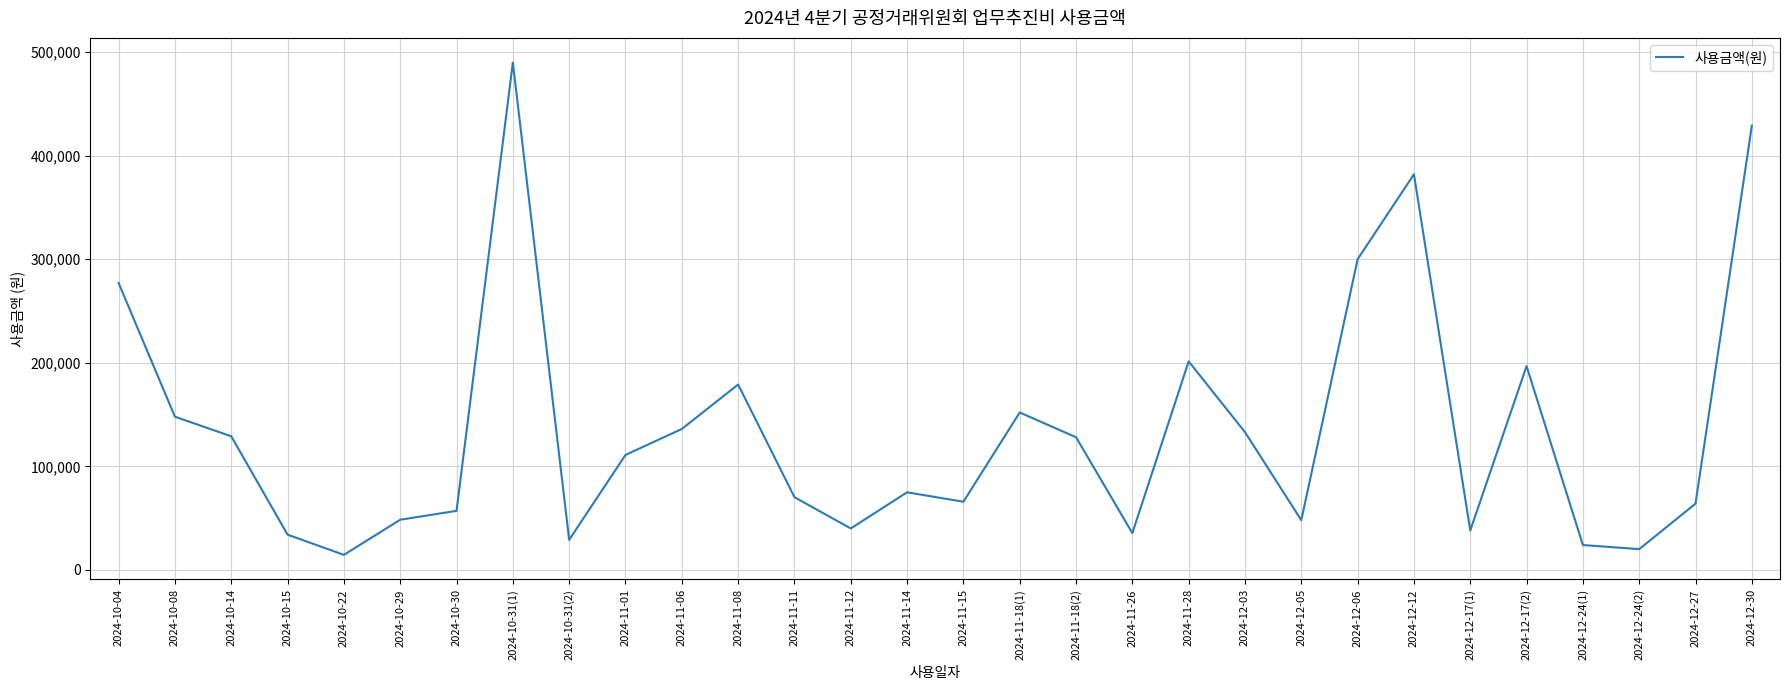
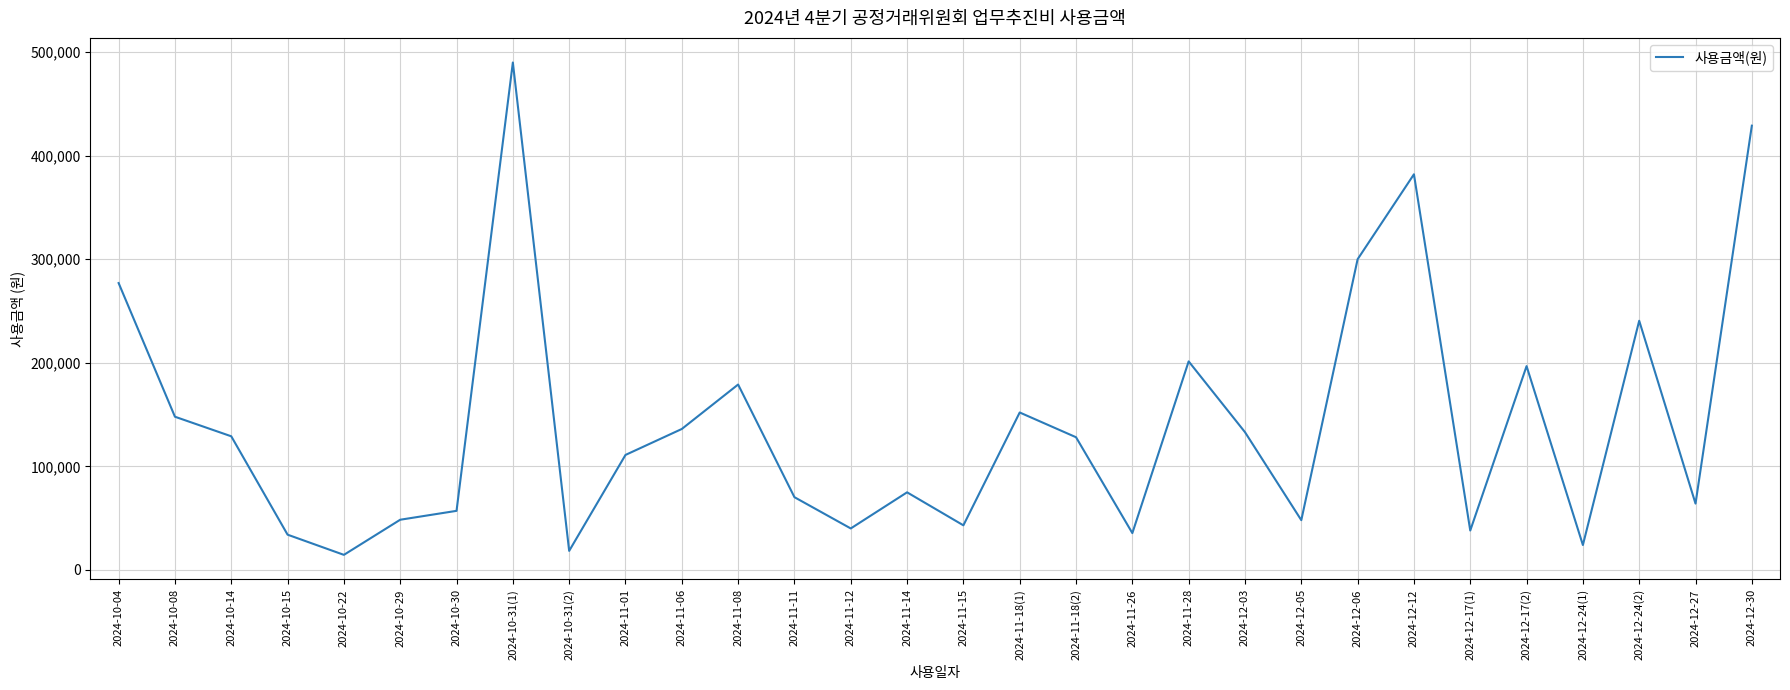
2024-10-31(2): 29,000 -> 18,000
2024-11-15: 66,000 -> 43,000
2024-12-24(2): 20,000 -> 241,000
